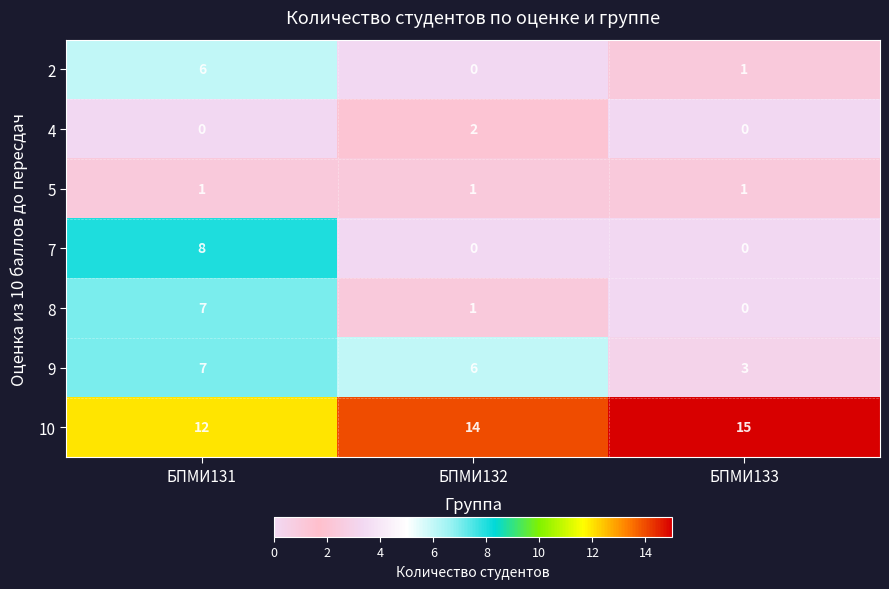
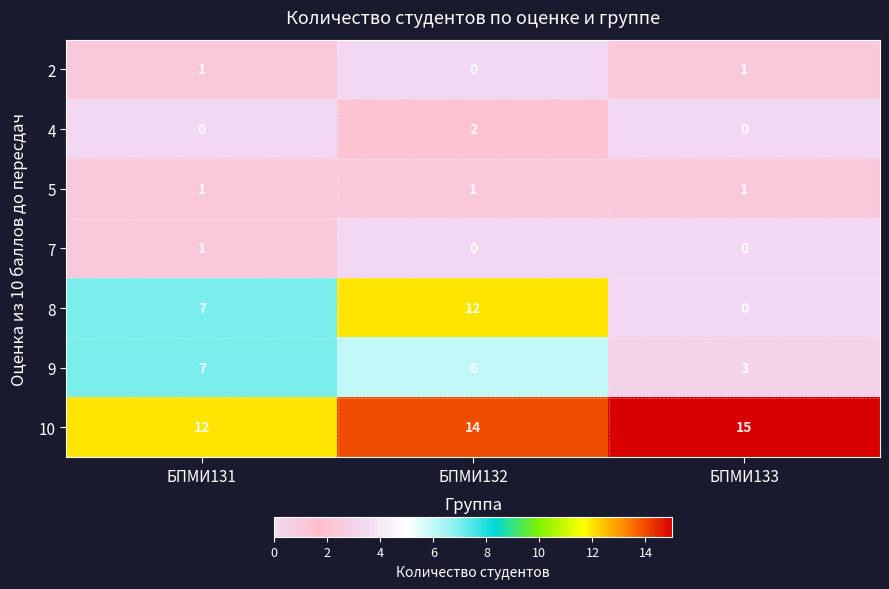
2, БПМИ131: 6 -> 1
7, БПМИ131: 8 -> 1
8, БПМИ132: 1 -> 12
